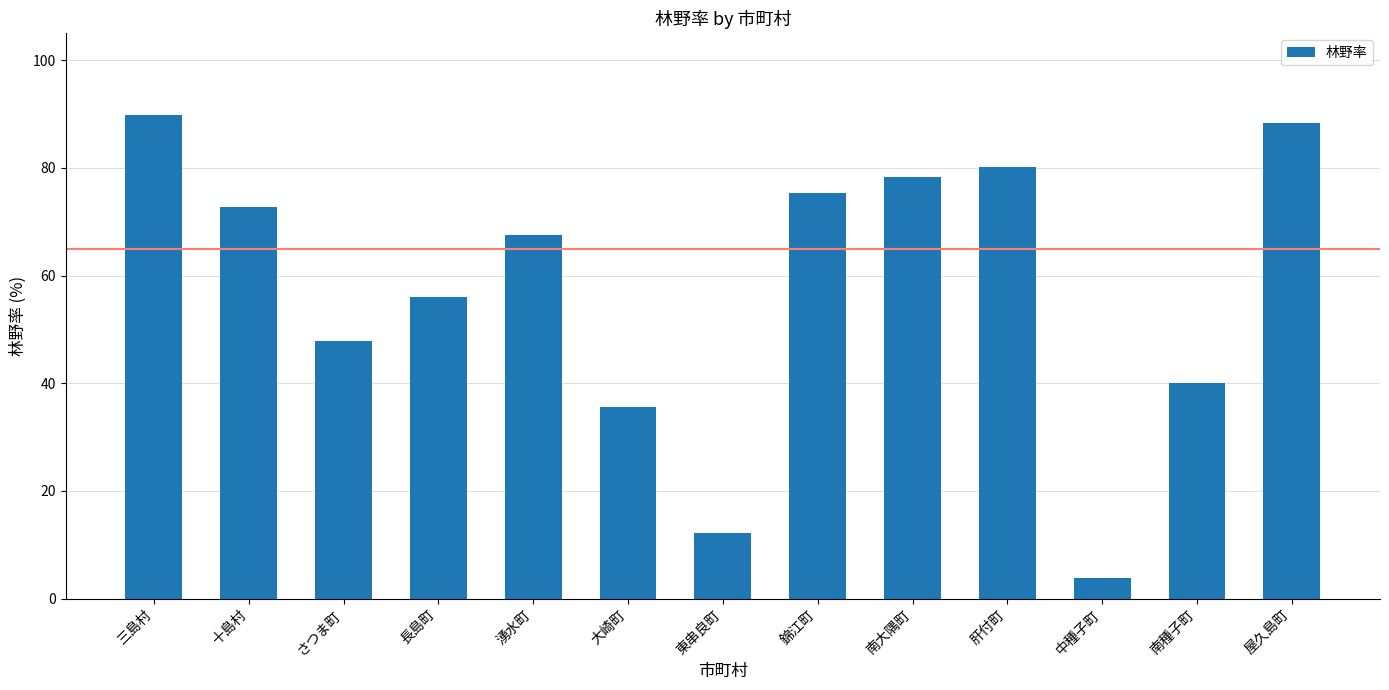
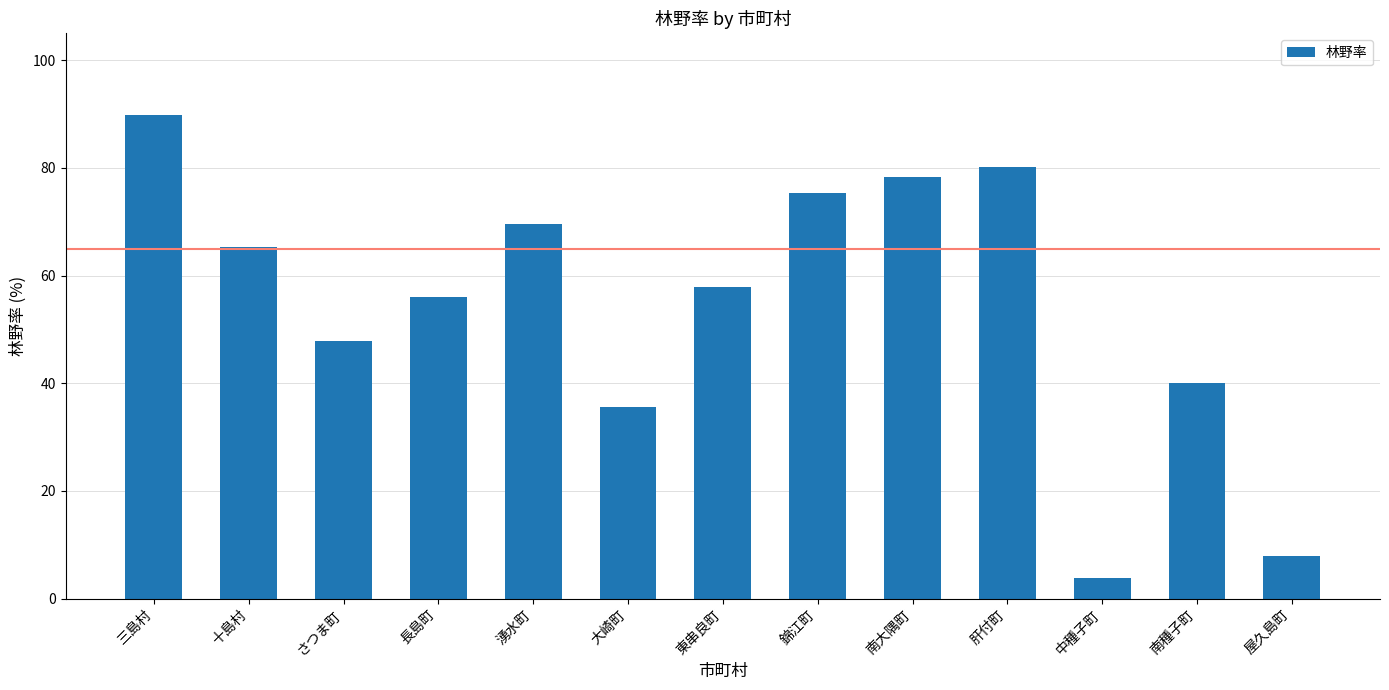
十島村: 73 -> 65
湧水町: 68 -> 70
東串良町: 12 -> 58
屋久島町: 88 -> 8
